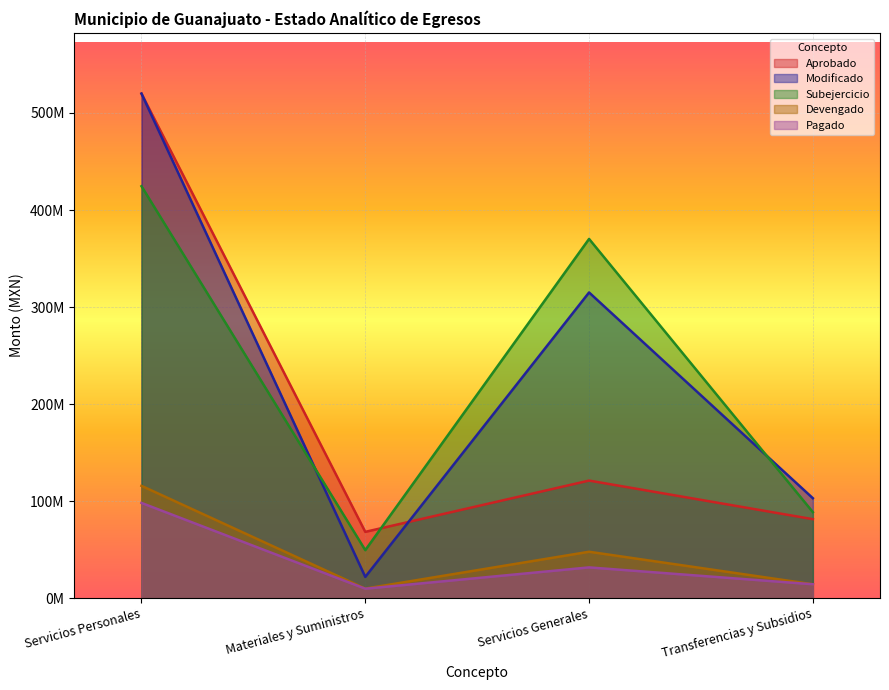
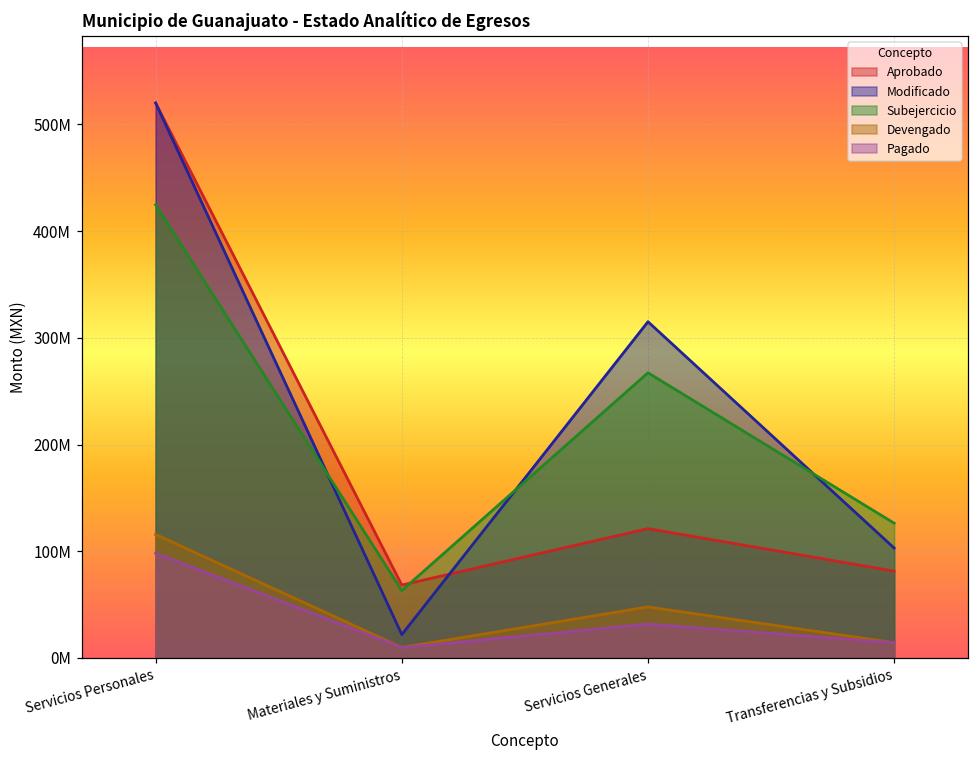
Subejercicio, Materiales y Suministros: 50000000 -> 60000000
Subejercicio, Servicios Generales: 370000000 -> 270000000
Subejercicio, Transferencias y Subsidios: 90000000 -> 130000000
